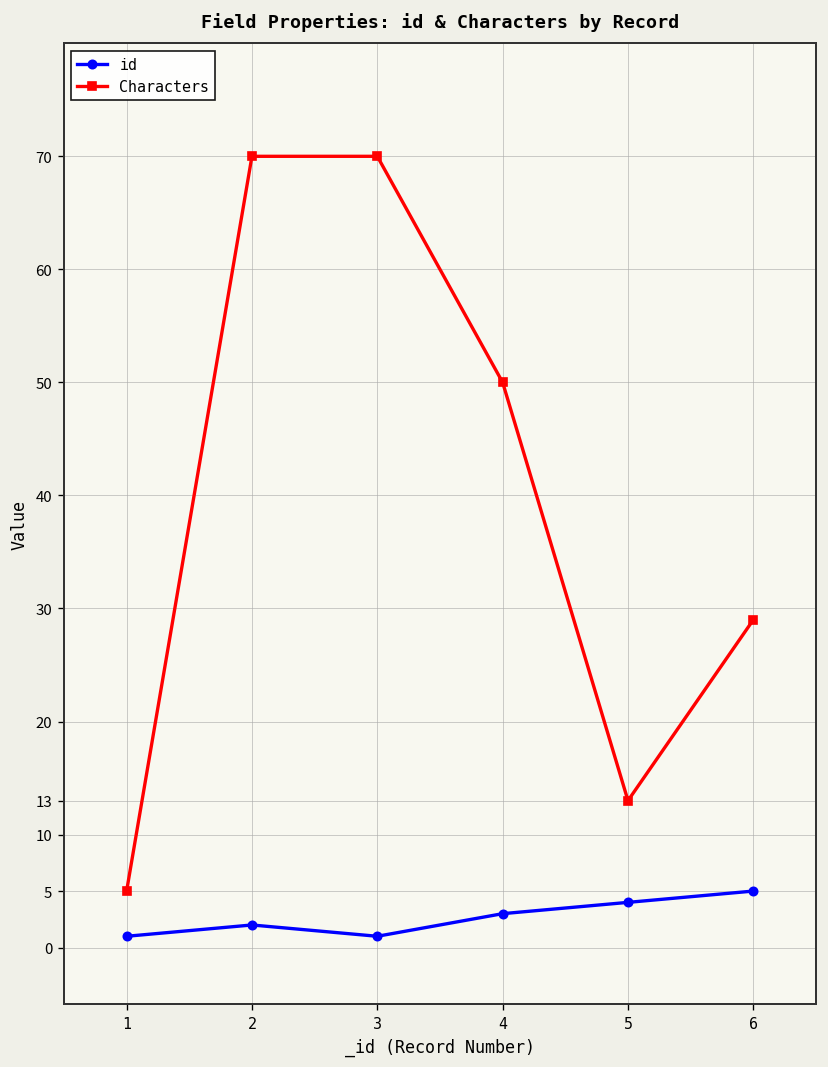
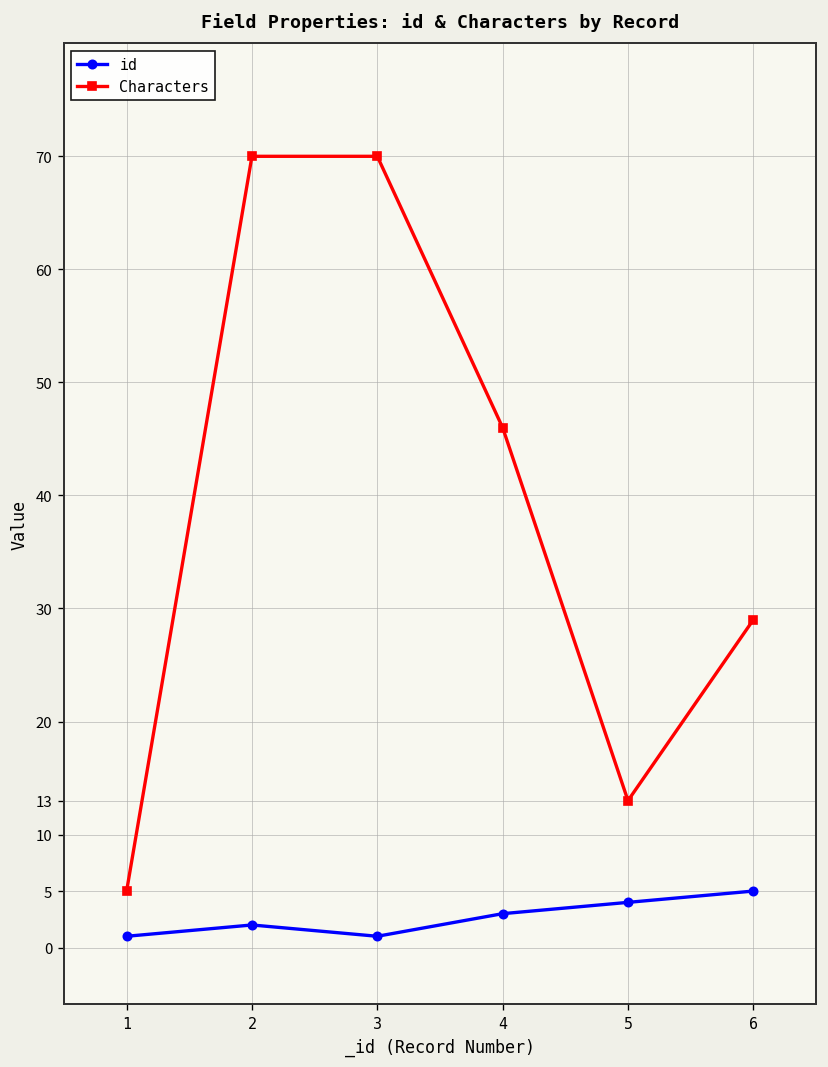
Characters, 4: 50 -> 46
